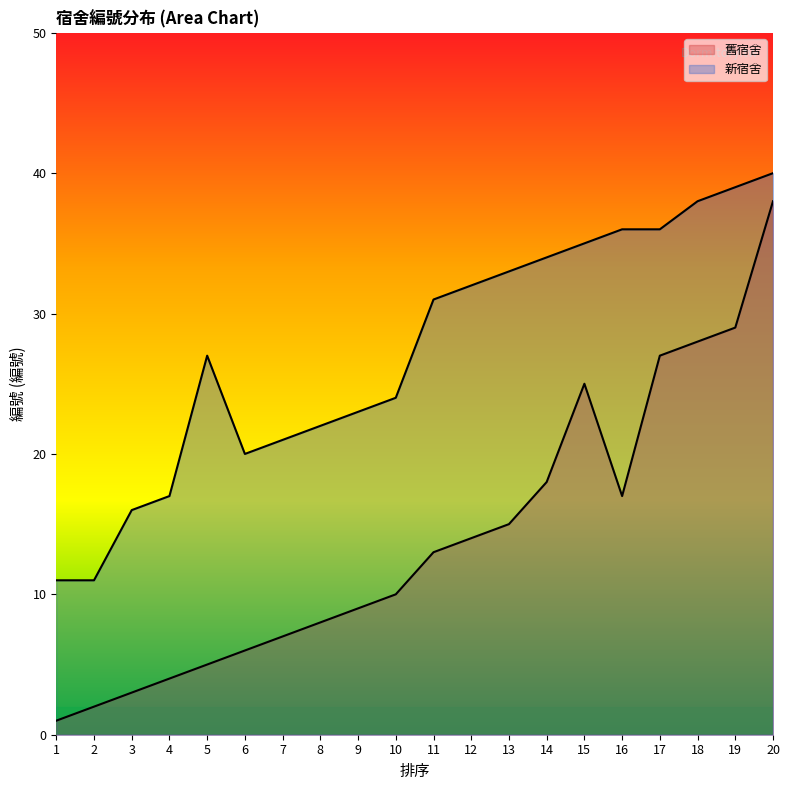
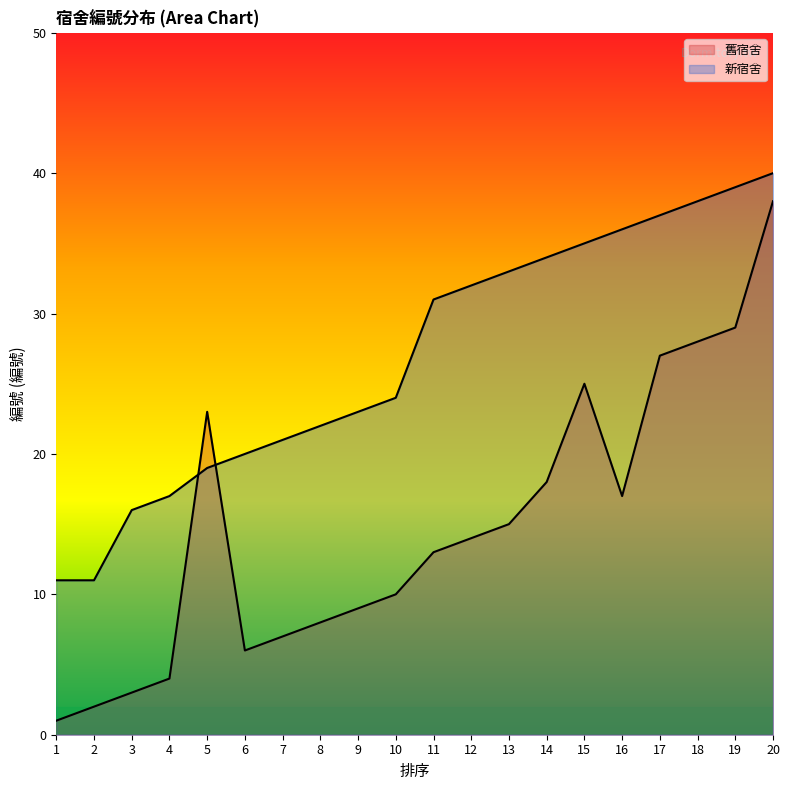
舊宿舍, 5: 5 -> 23
新宿舍, 5: 27 -> 19
新宿舍, 17: 36 -> 37
